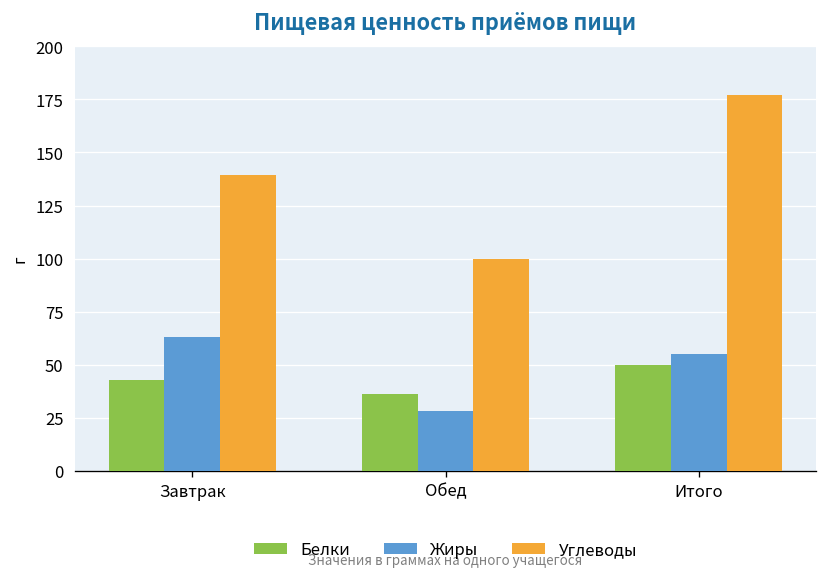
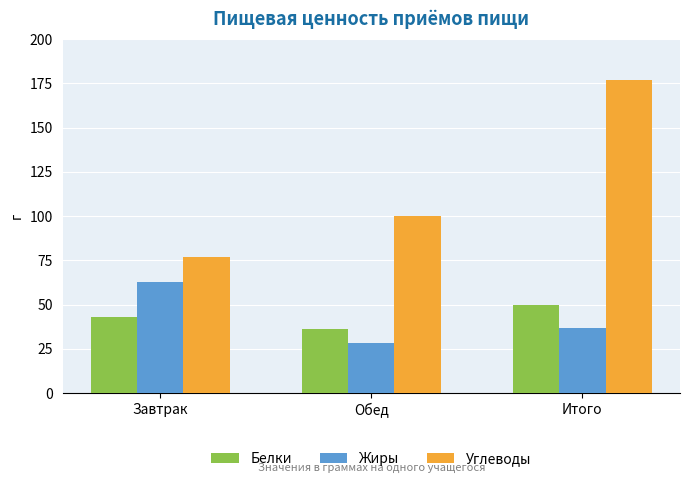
Углеводы, Завтрак: 139 -> 77
Жиры, Итого: 55 -> 37
